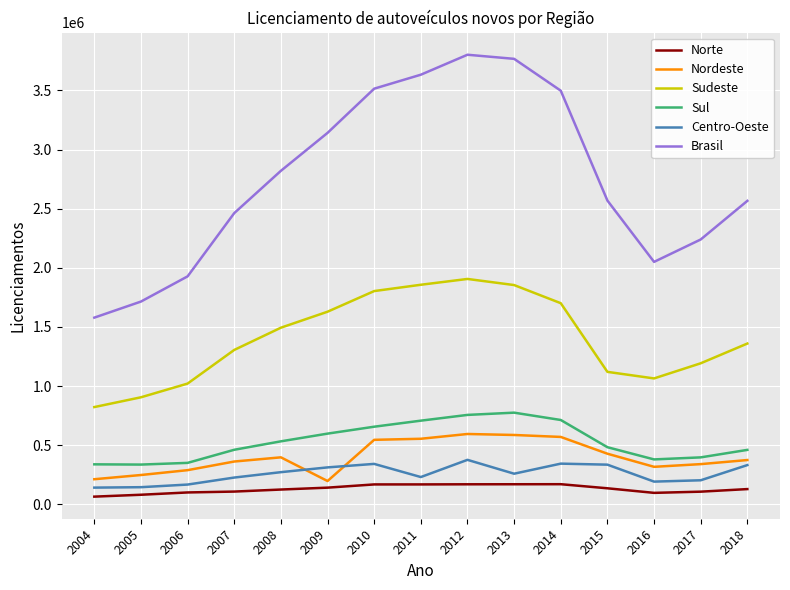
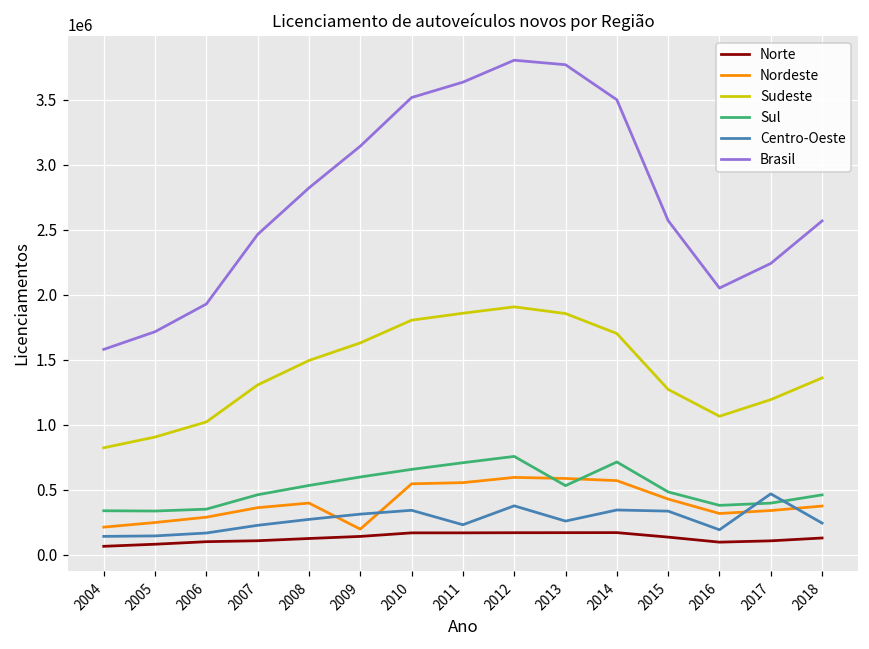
Sul, 2013: 780000 -> 530000
Sudeste, 2015: 1120000 -> 1270000
Centro-Oeste, 2017: 200000 -> 470000
Centro-Oeste, 2018: 330000 -> 240000
